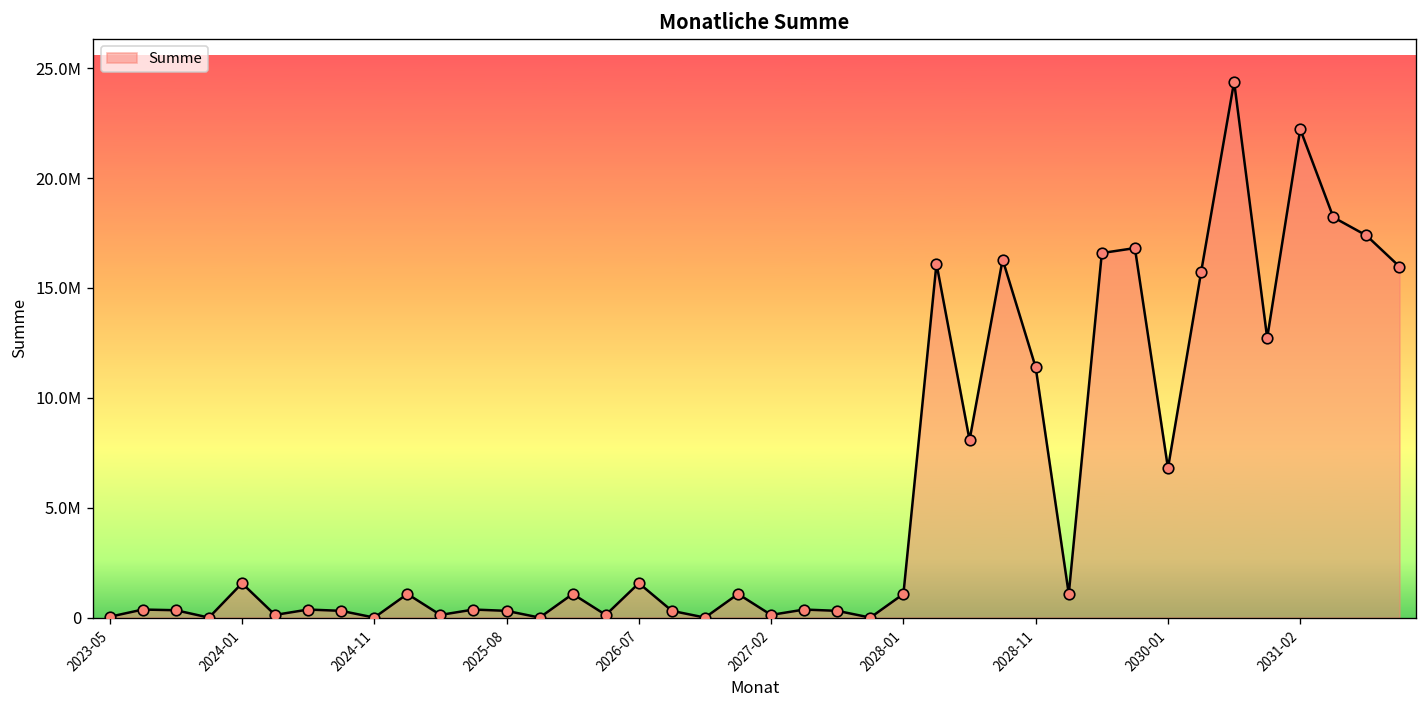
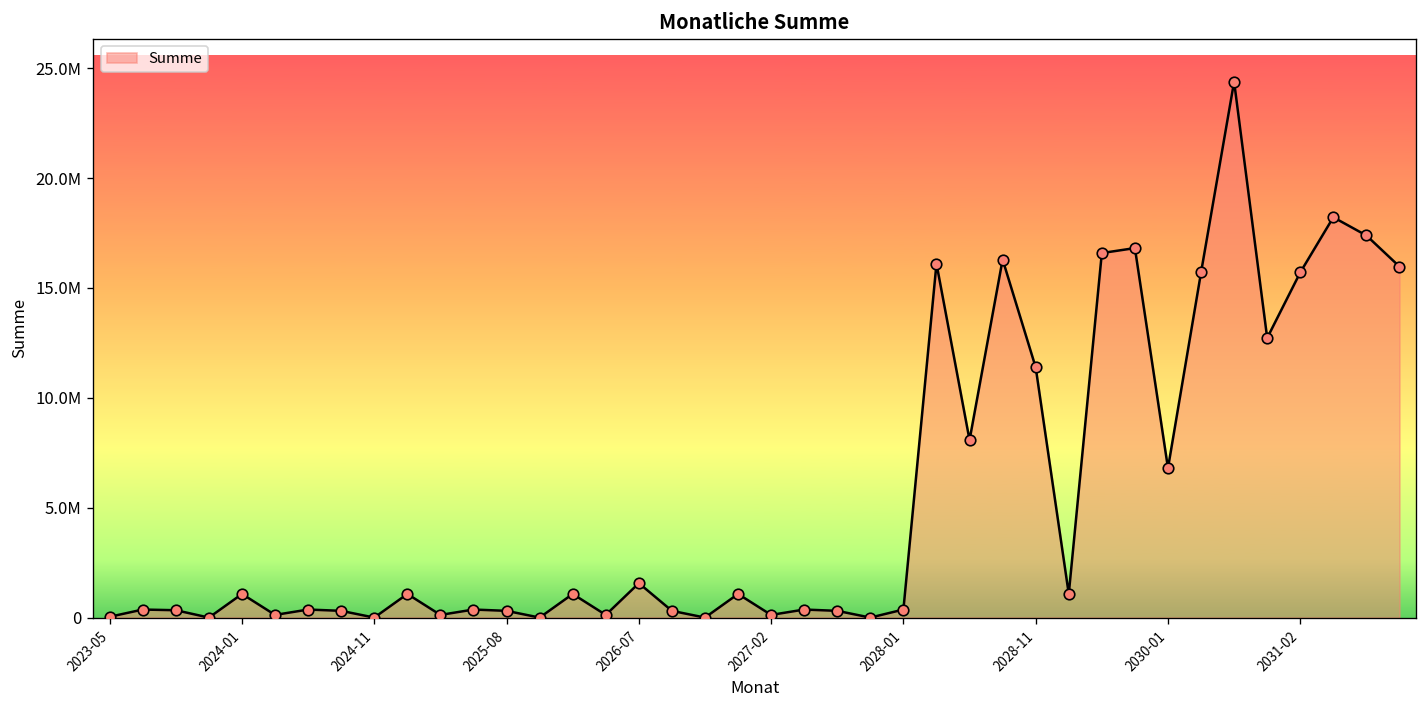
2024-01: 1600000 -> 1100000
2028-01: 1100000 -> 400000
2031-02: 22200000 -> 15700000
